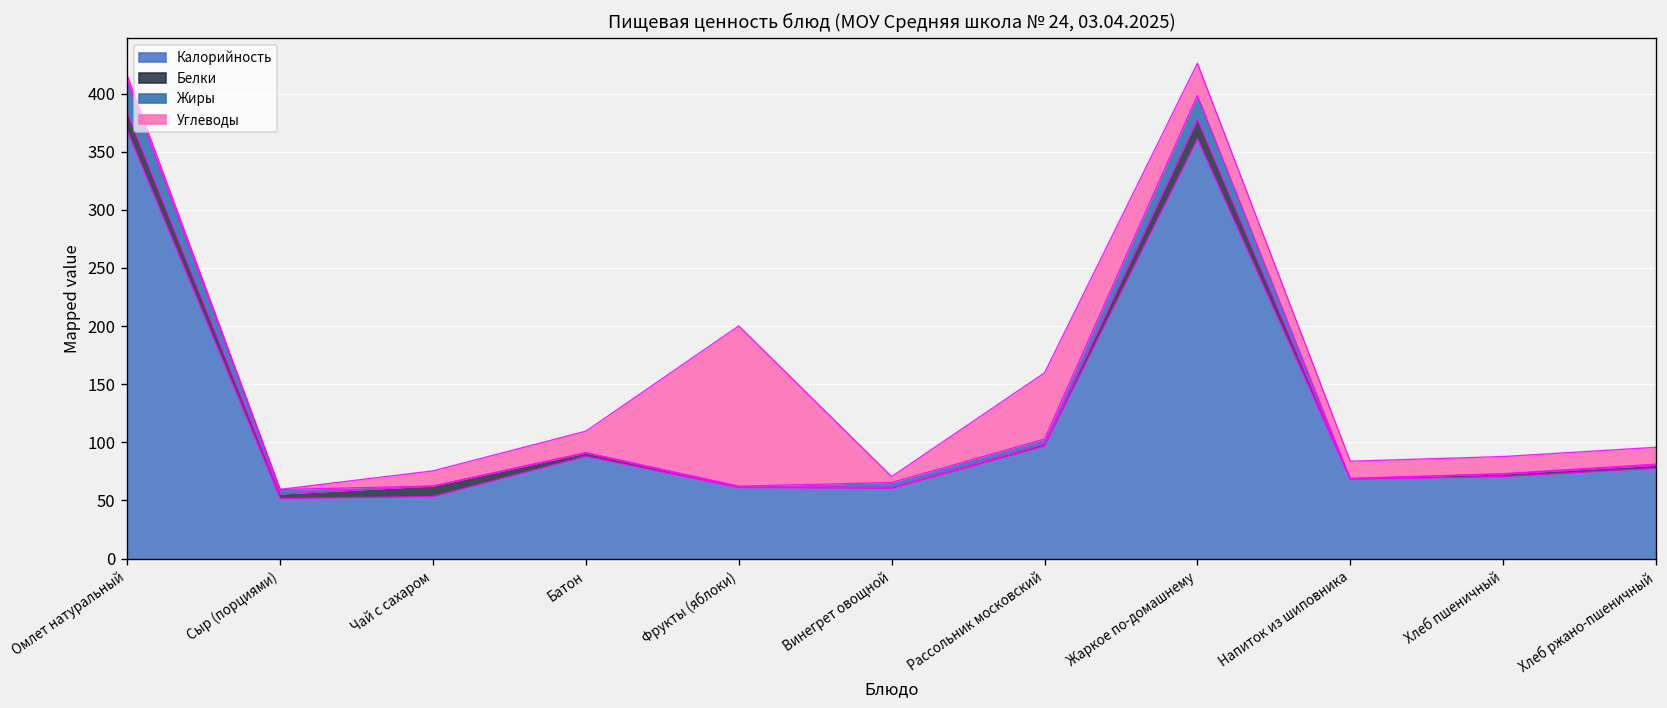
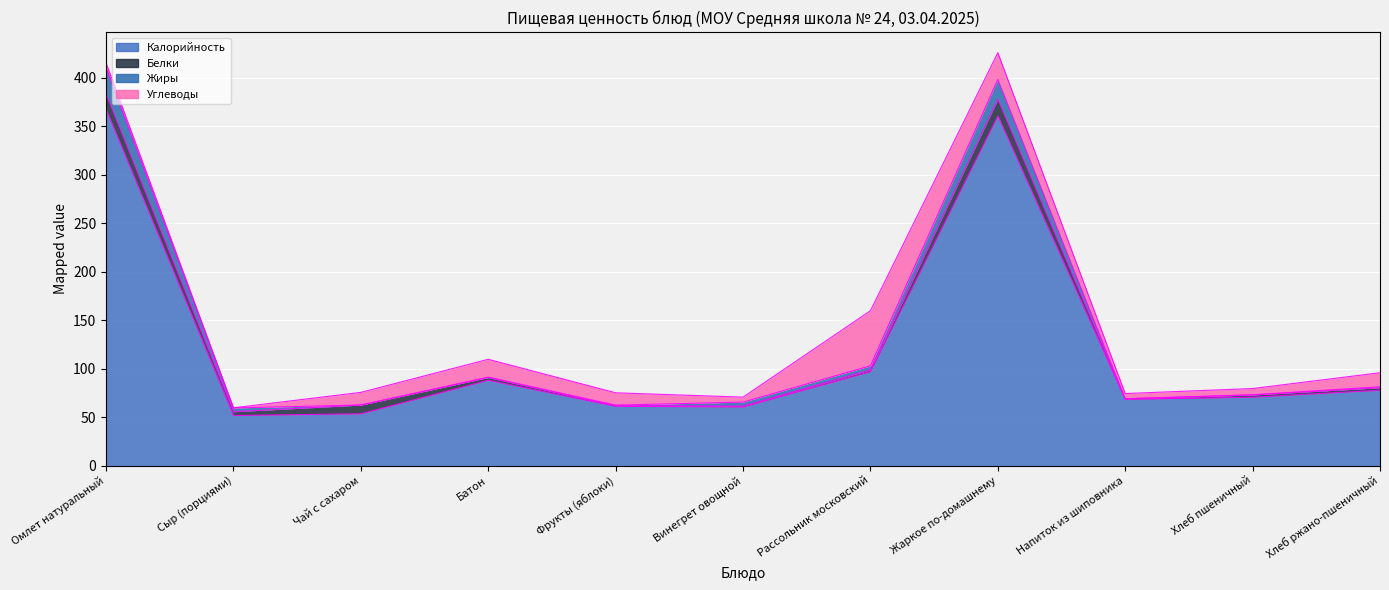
Углеводы, Фрукты (яблоки): 140 -> 10
Углеводы, Напиток из шиповника: 15 -> 5
Углеводы, Хлеб пшеничный: 15 -> 6
